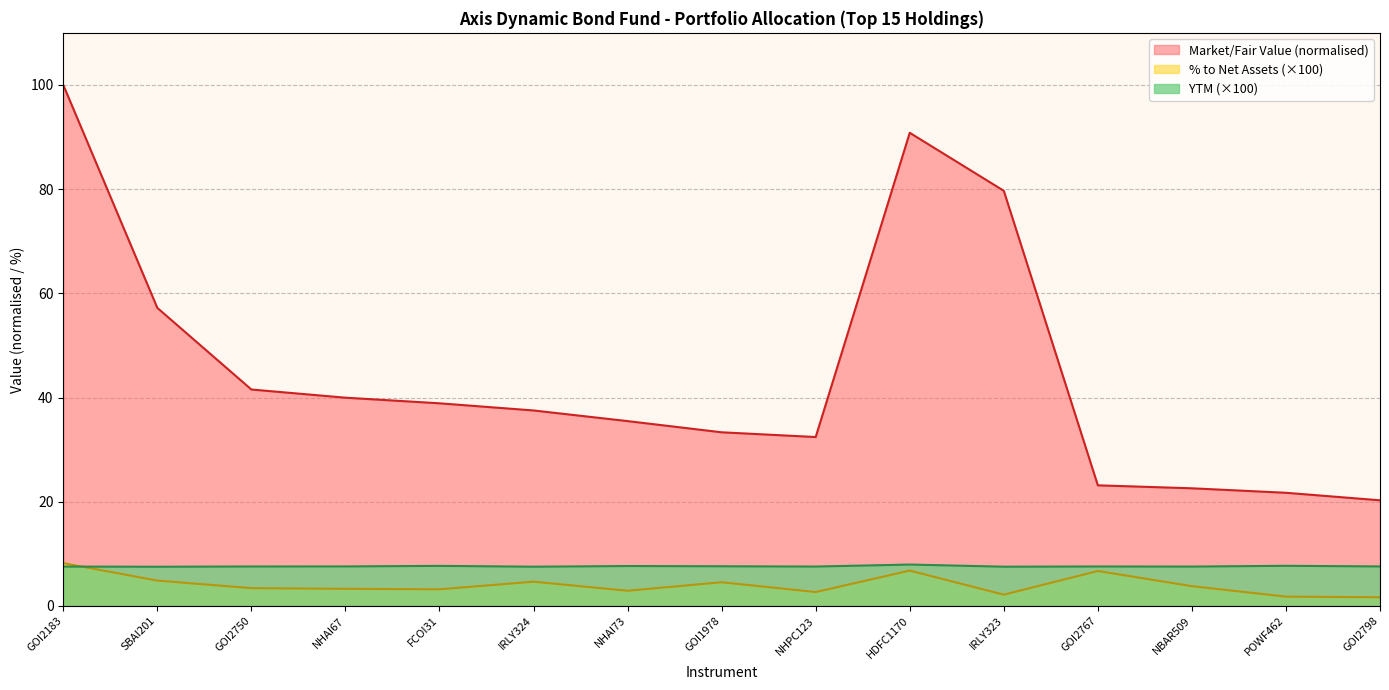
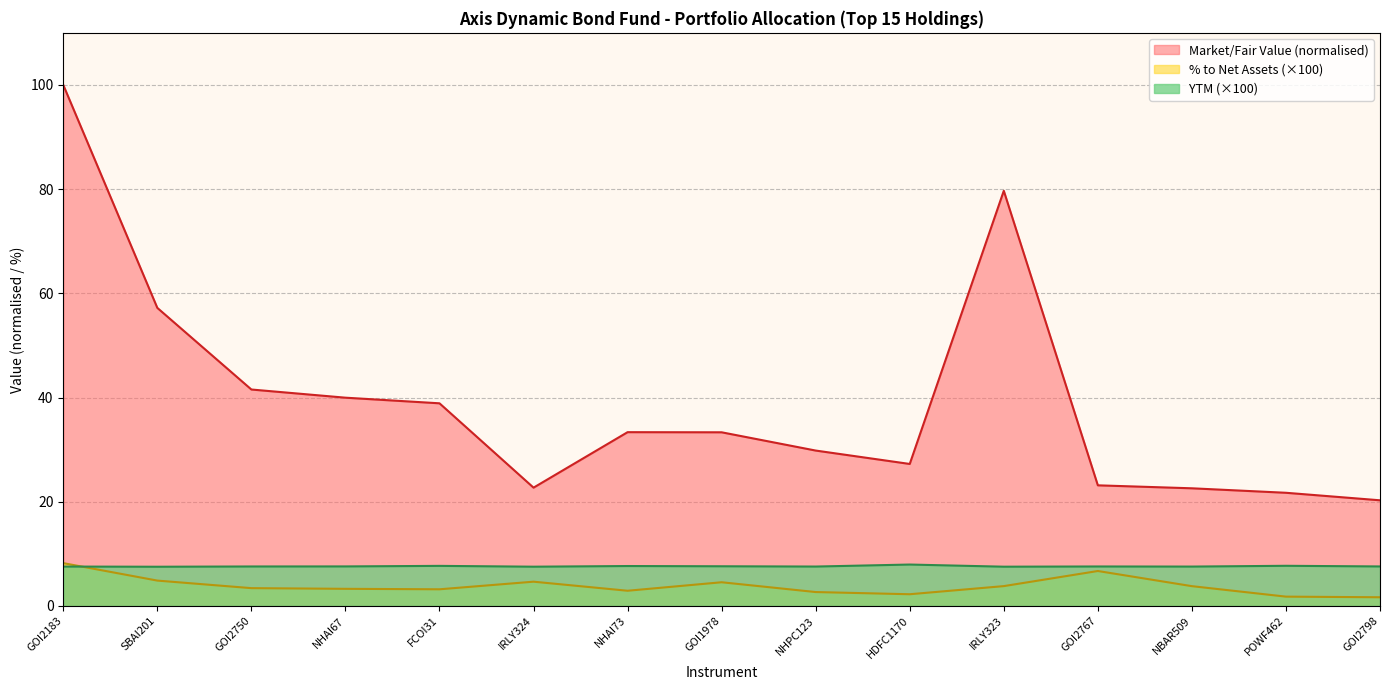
Market/Fair Value (normalised), IRLY324: 38 -> 23
Market/Fair Value (normalised), NHAI73: 35 -> 33
Market/Fair Value (normalised), NHPC123: 32 -> 30
Market/Fair Value (normalised), HDFC1170: 91 -> 27
% to Net Assets (×100), HDFC1170: 7 -> 2
% to Net Assets (×100), IRLY323: 2 -> 4
